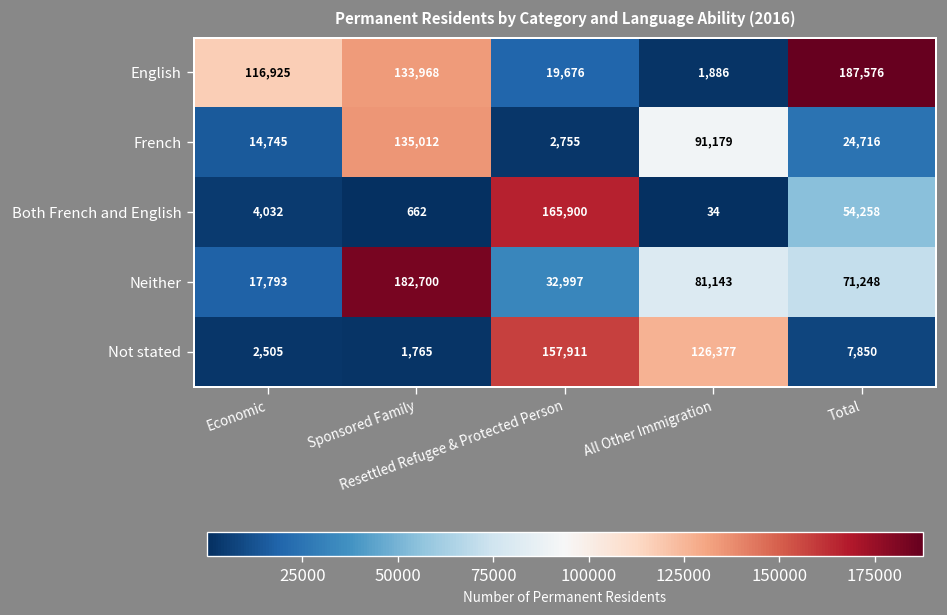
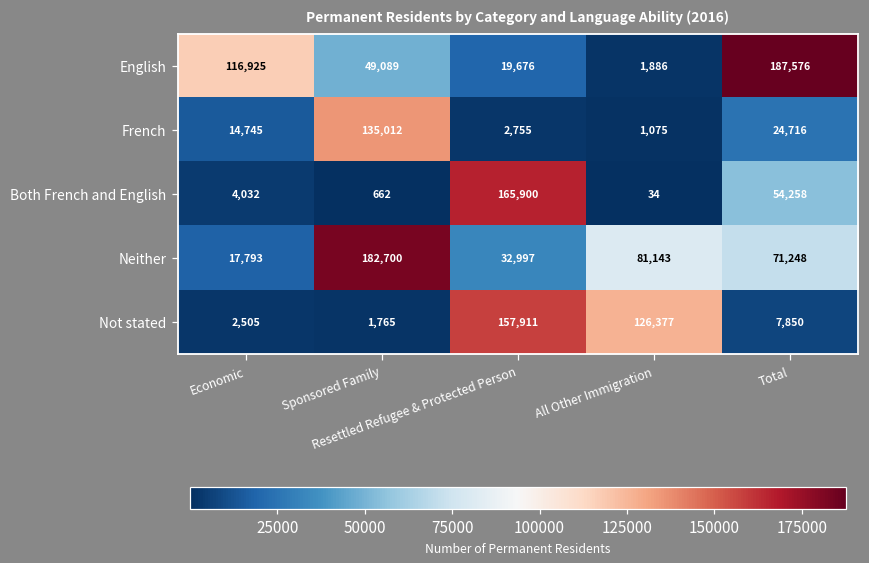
English, Sponsored Family: 133,968 -> 49,089
French, All Other Immigration: 91,179 -> 1,075
